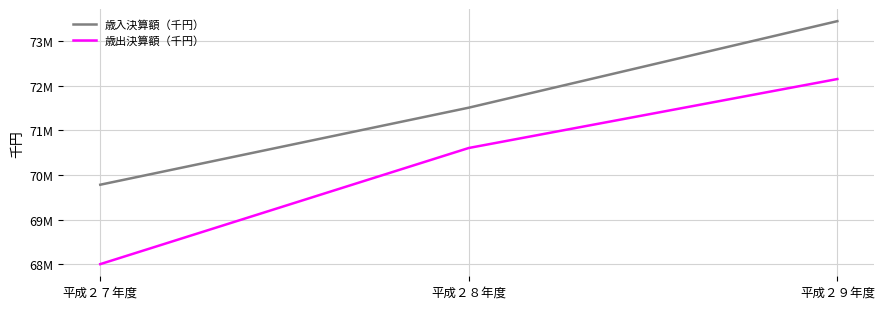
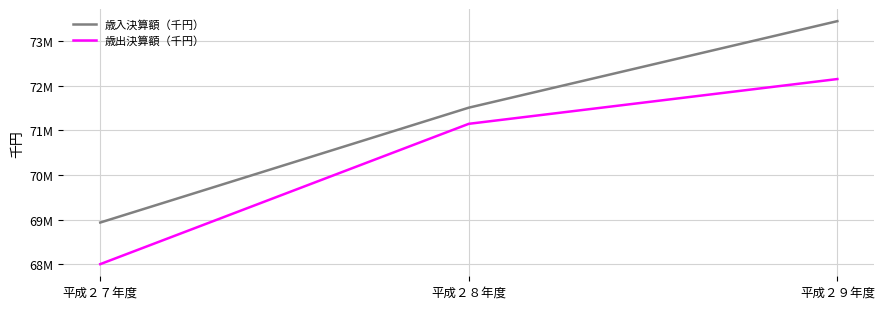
歳入決算額（千円）, 平成２７年度: 69800000 -> 68900000
歳出決算額（千円）, 平成２８年度: 70600000 -> 71100000
